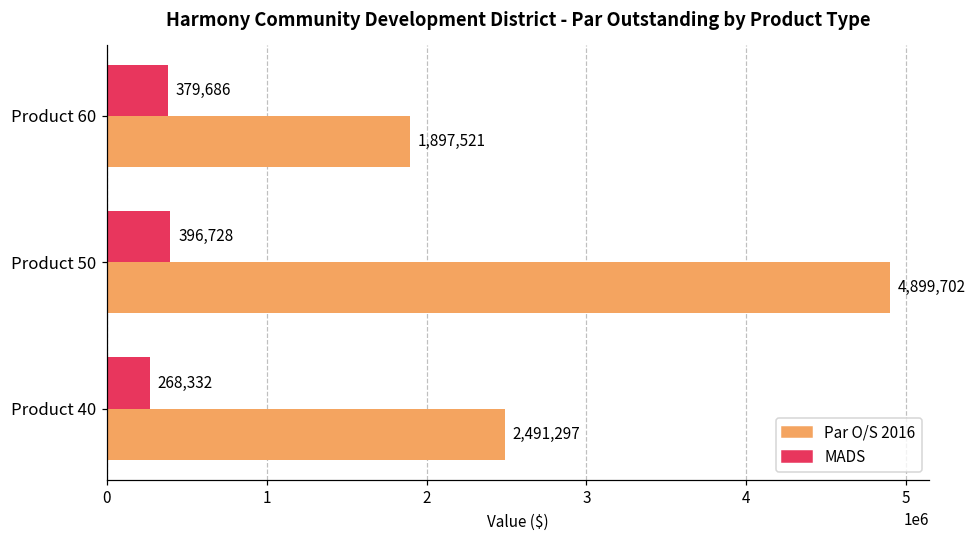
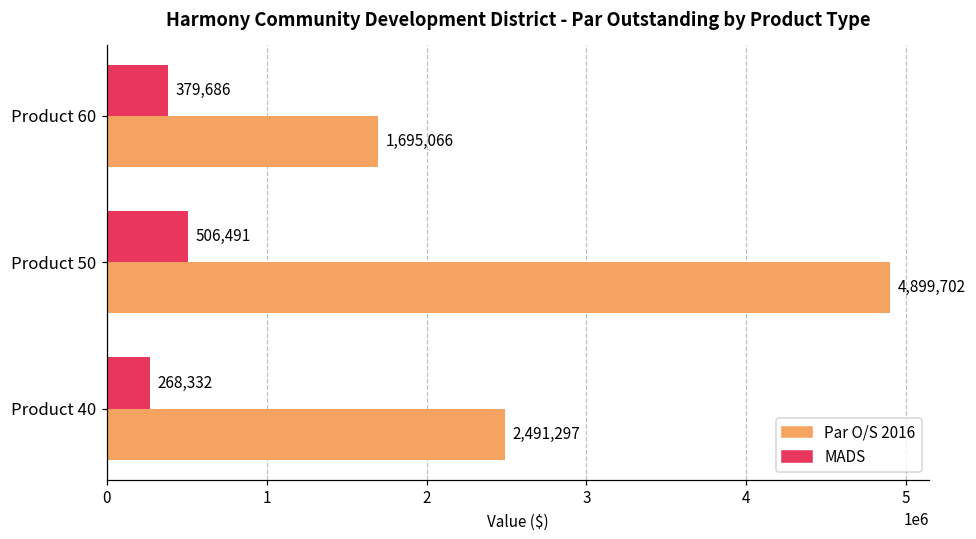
Par O/S 2016, Product 60: 1,897,521 -> 1,695,066
MADS, Product 50: 396,728 -> 506,491
